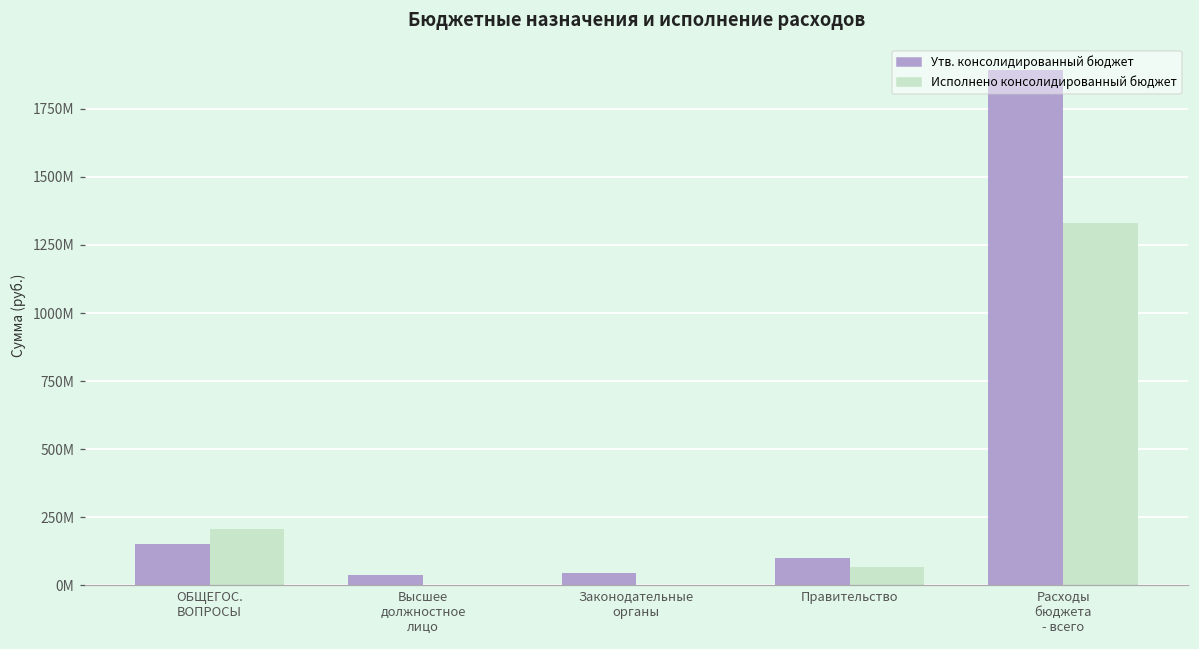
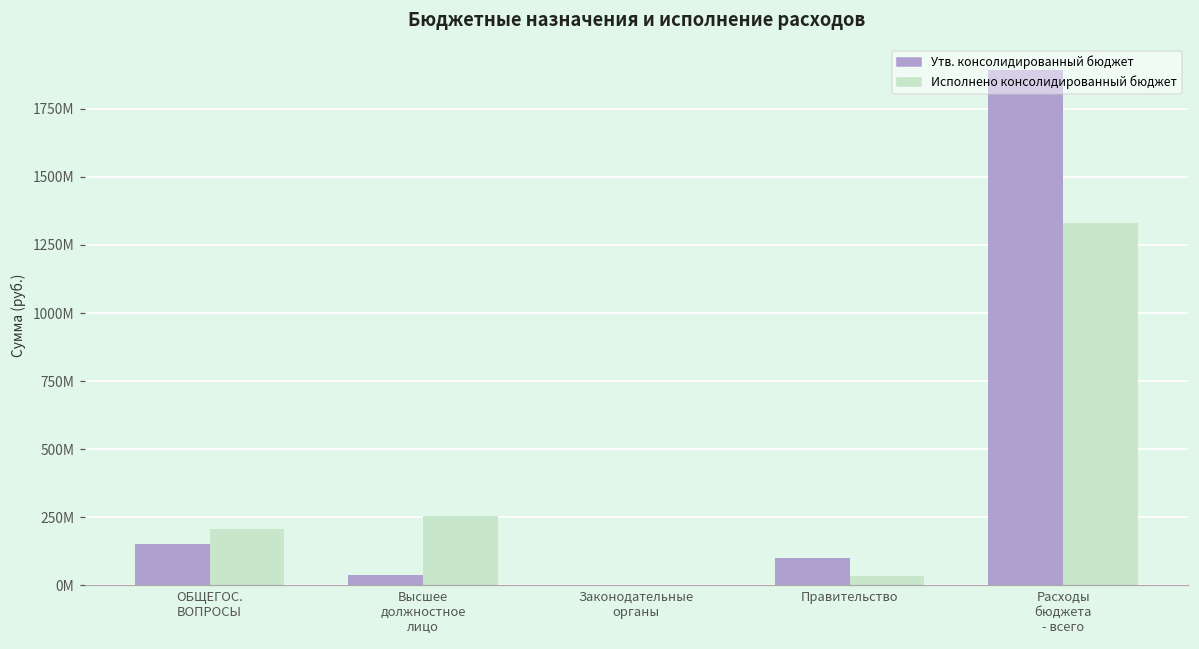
Исполнено консолидированный бюджет, Высшее должностное лицо: 0 -> 250000000
Утв. консолидированный бюджет, Законодательные органы: 40000000 -> 0
Исполнено консолидированный бюджет, Правительство: 70000000 -> 30000000
